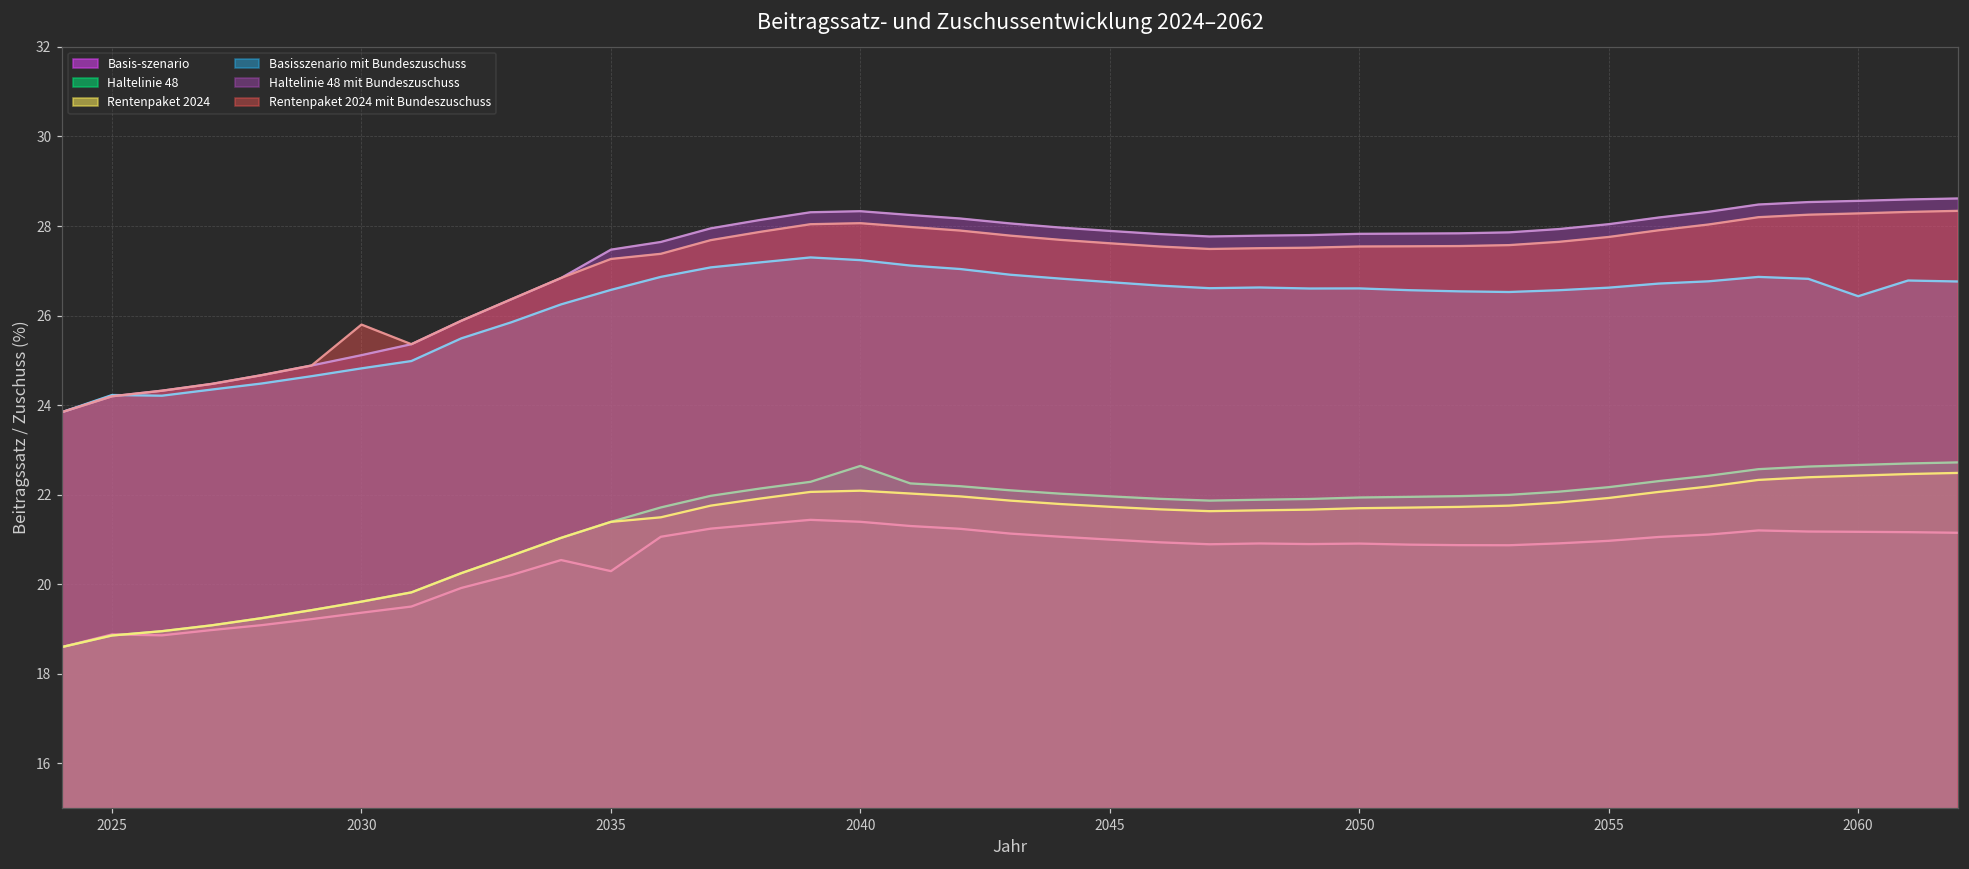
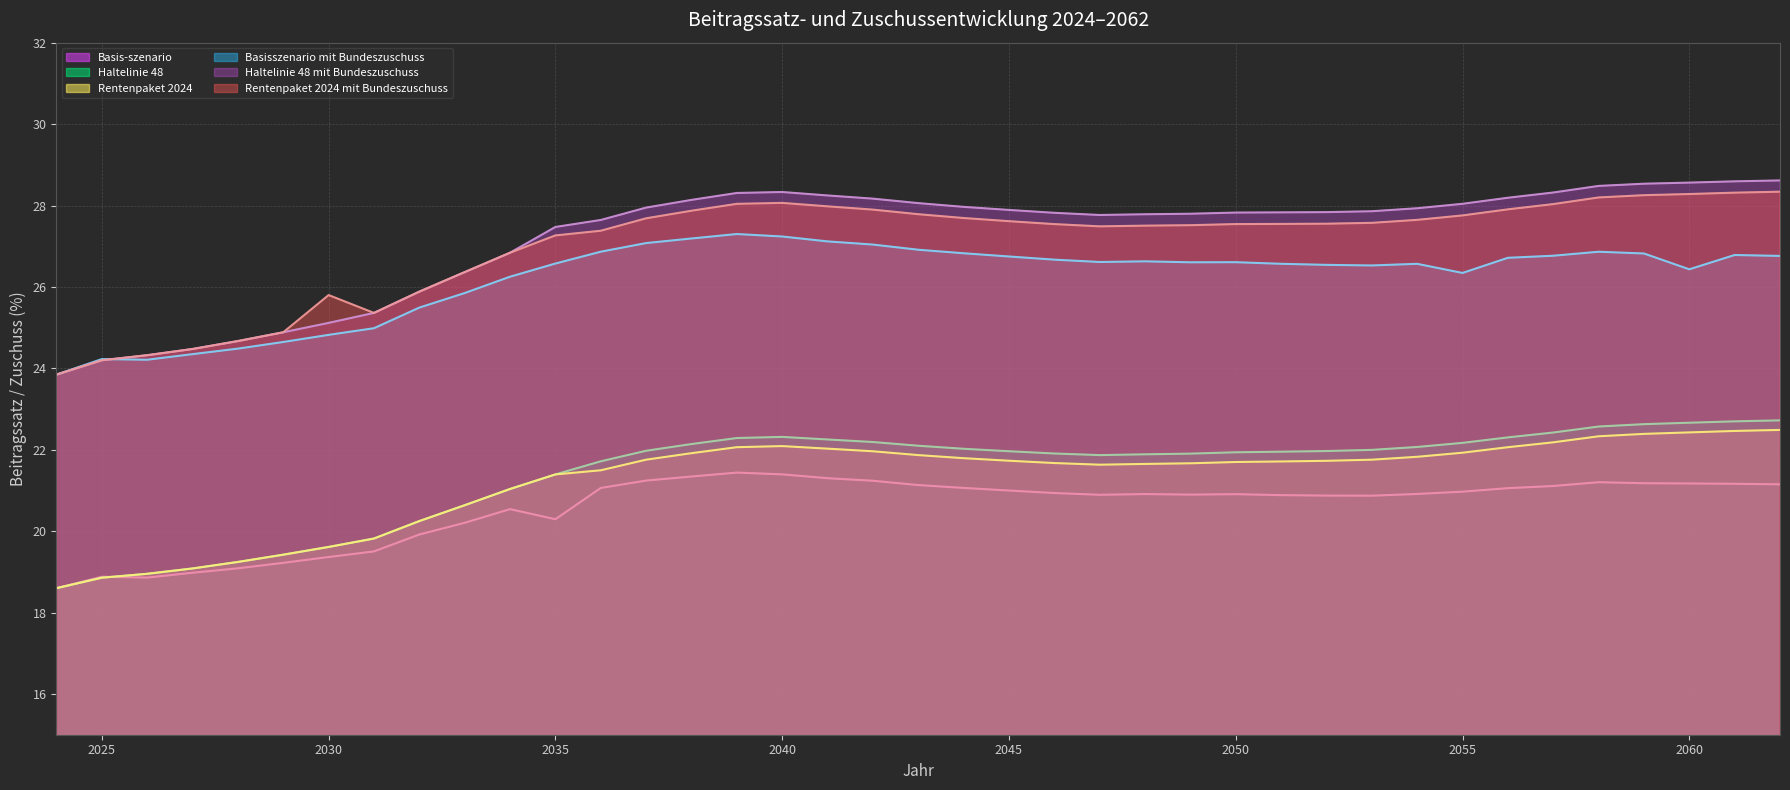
Haltelinie 48, 2040: 22.6 -> 22.3
Basisszenario mit Bundeszuschuss, 2055: 26.6 -> 26.3
